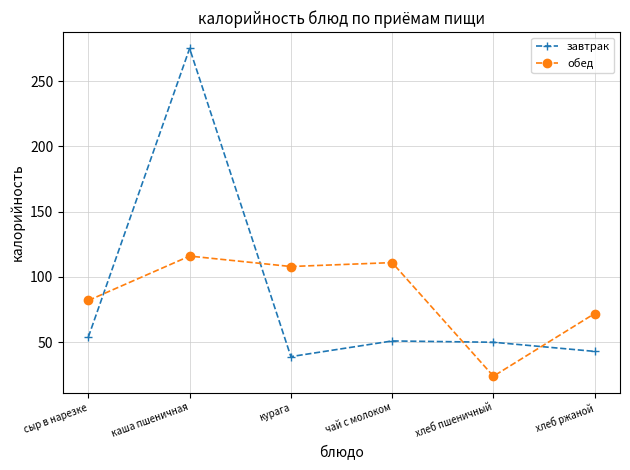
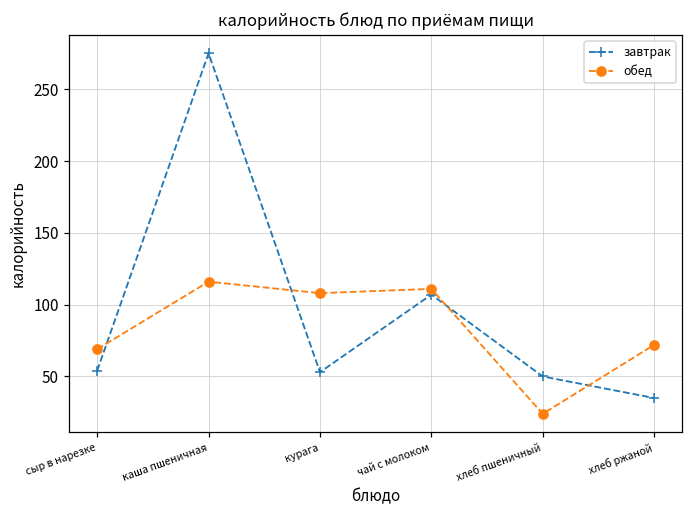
обед, сыр в нарезке: 82 -> 69
завтрак, курага: 39 -> 53
завтрак, чай с молоком: 51 -> 107
завтрак, хлеб ржаной: 43 -> 35
